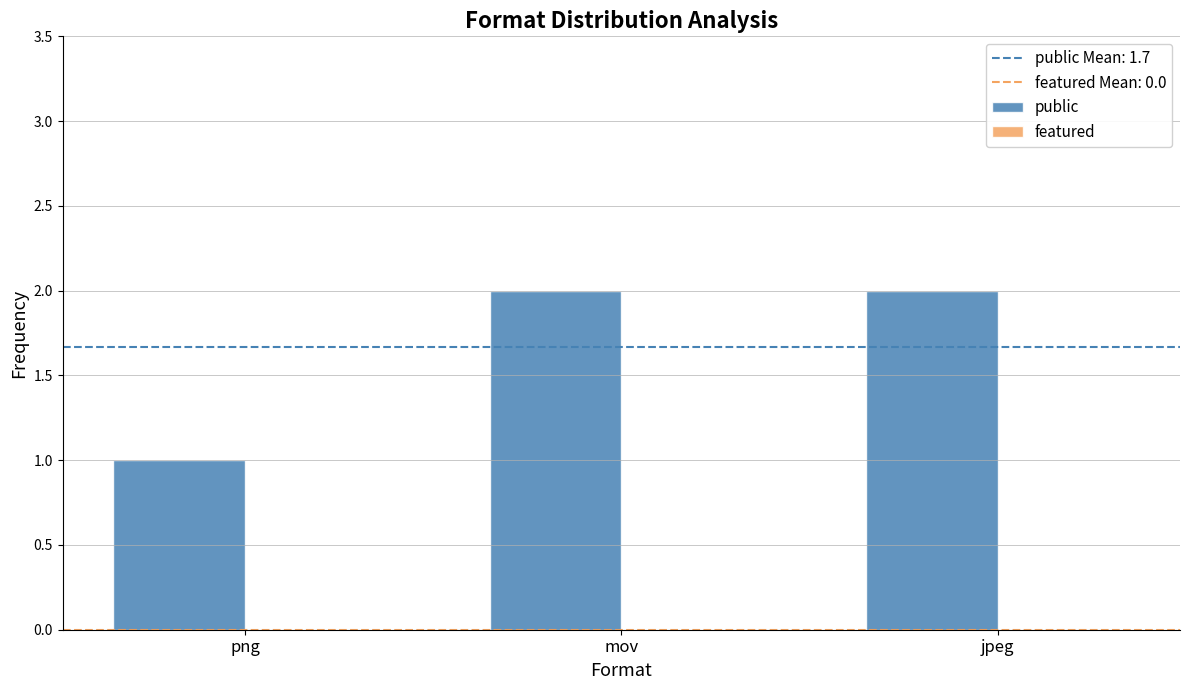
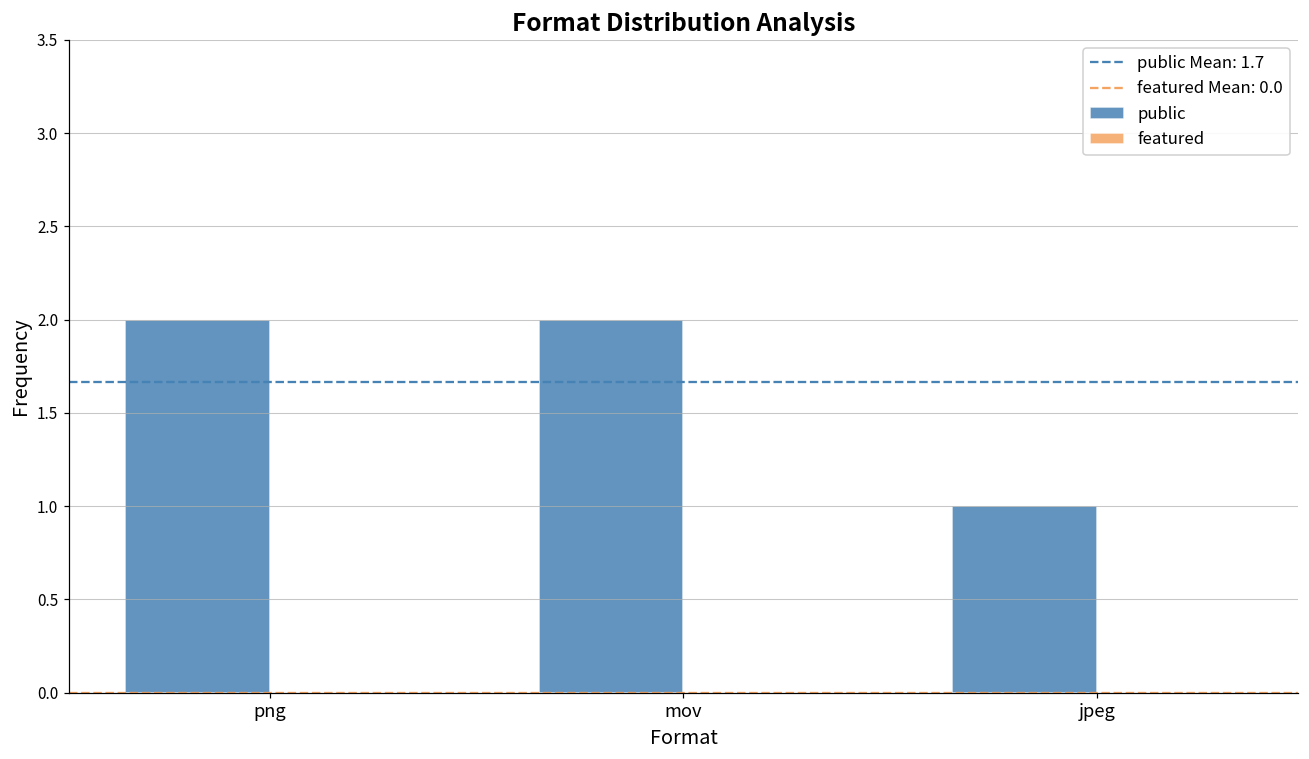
public, png: 1 -> 2
public, jpeg: 2 -> 1
